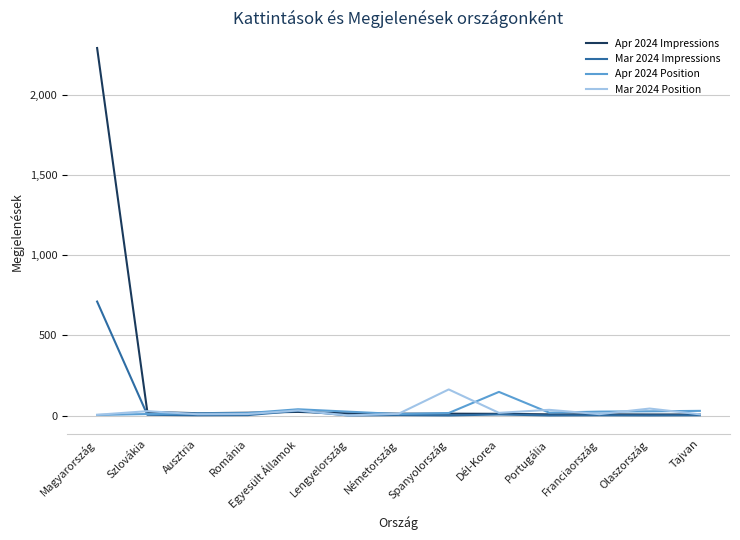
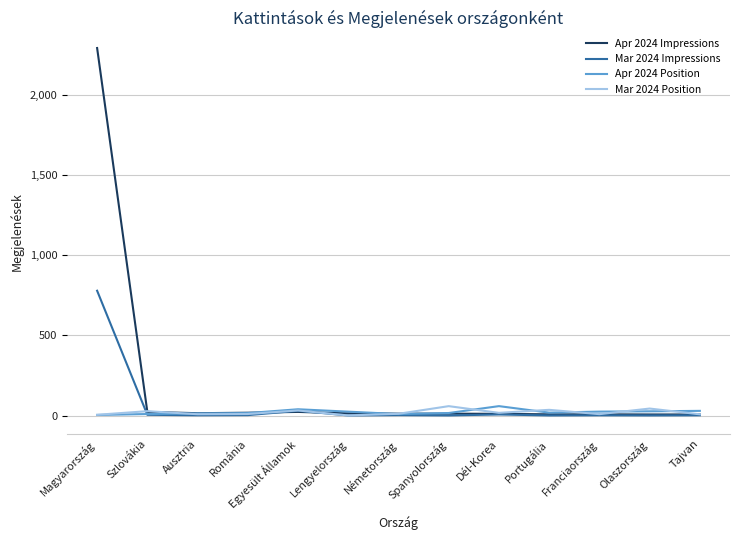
Mar 2024 Impressions, Magyarország: 710 -> 780
Mar 2024 Position, Spanyolország: 160 -> 60
Apr 2024 Position, Dél-Korea: 150 -> 60
